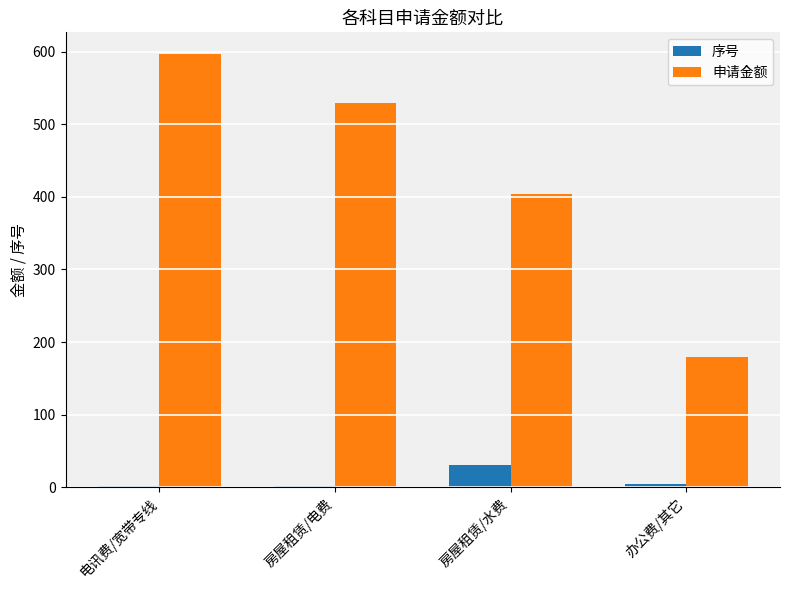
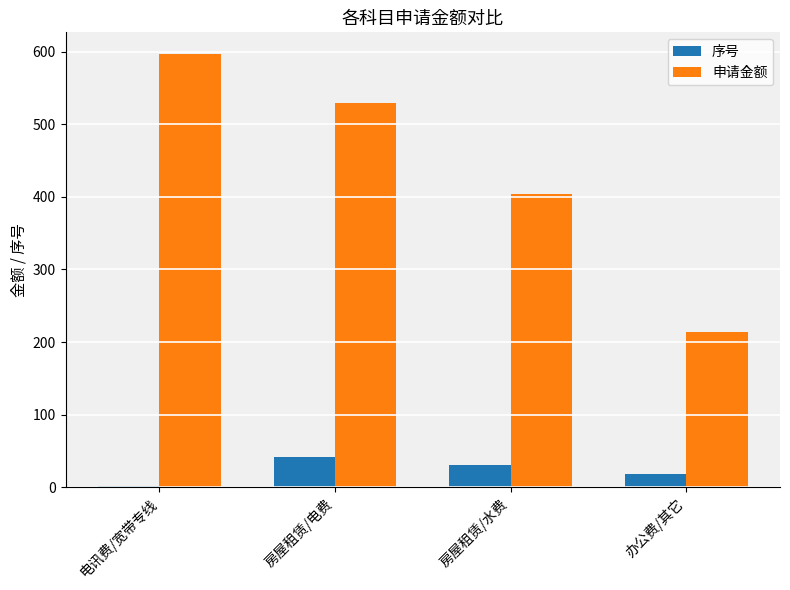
序号, 房屋租赁/电费: 0 -> 40
序号, 办公费/其它: 0 -> 20
申请金额, 办公费/其它: 180 -> 210
